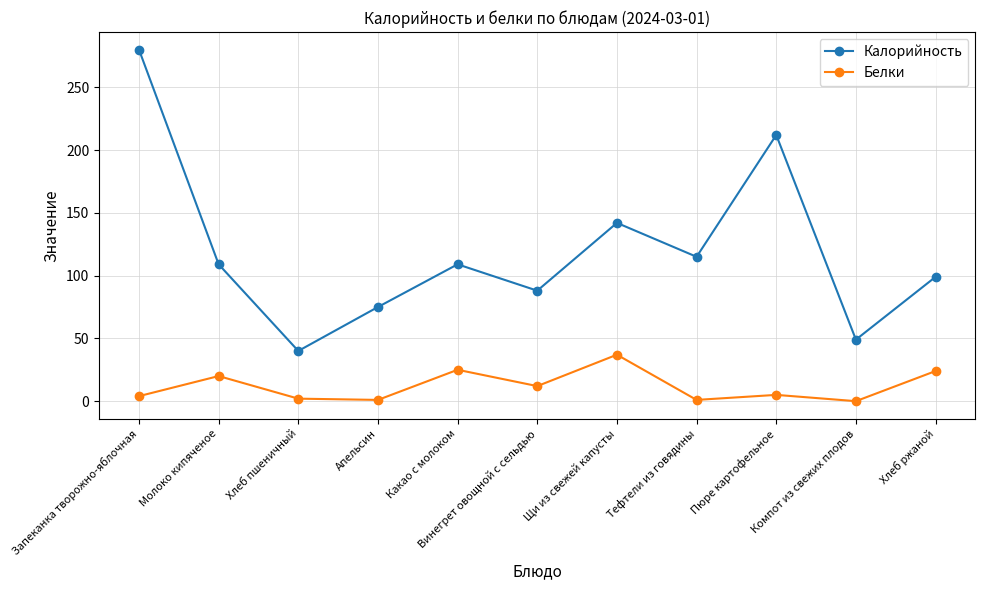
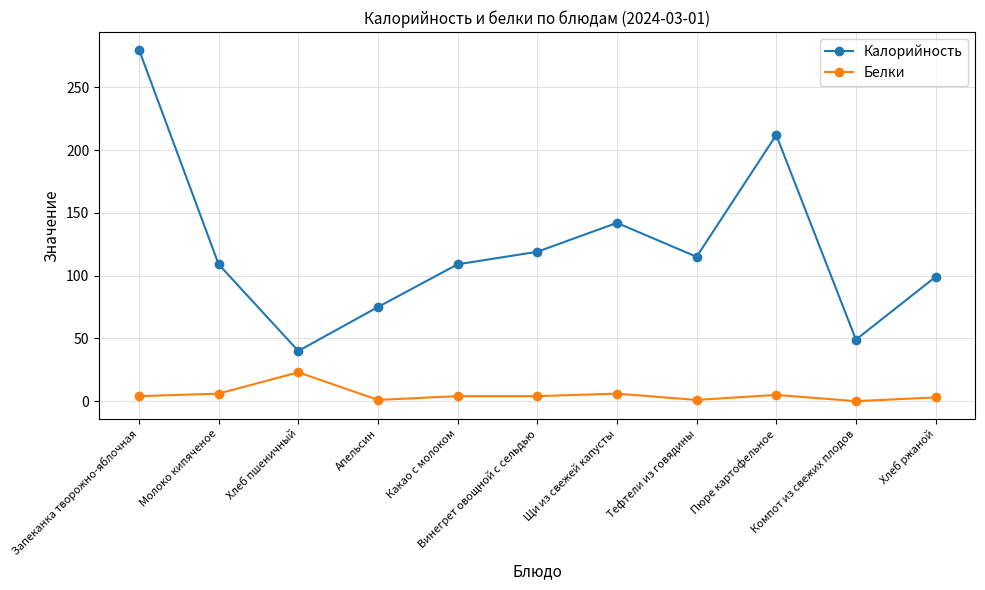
Белки, Молоко кипяченое: 20 -> 6
Белки, Хлеб пшеничный: 2 -> 23
Белки, Какао с молоком: 25 -> 4
Калорийность, Винегрет овощной с сельдью: 88 -> 119
Белки, Винегрет овощной с сельдью: 12 -> 4
Белки, Щи из свежей капусты: 37 -> 6
Белки, Хлеб ржаной: 24 -> 3
